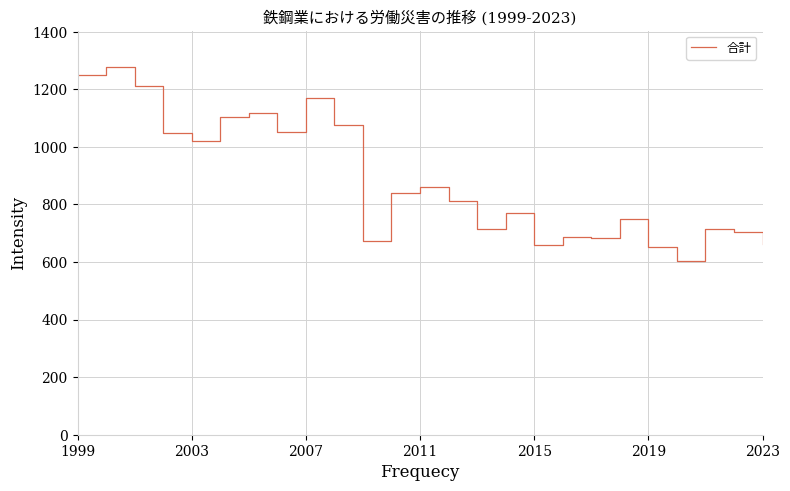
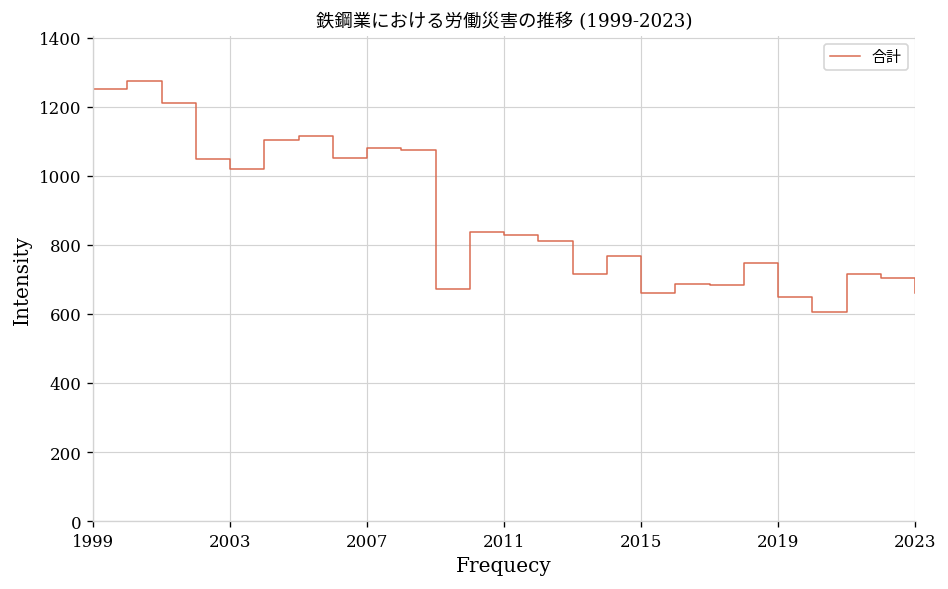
2007: 1170 -> 1080
2011: 860 -> 830
